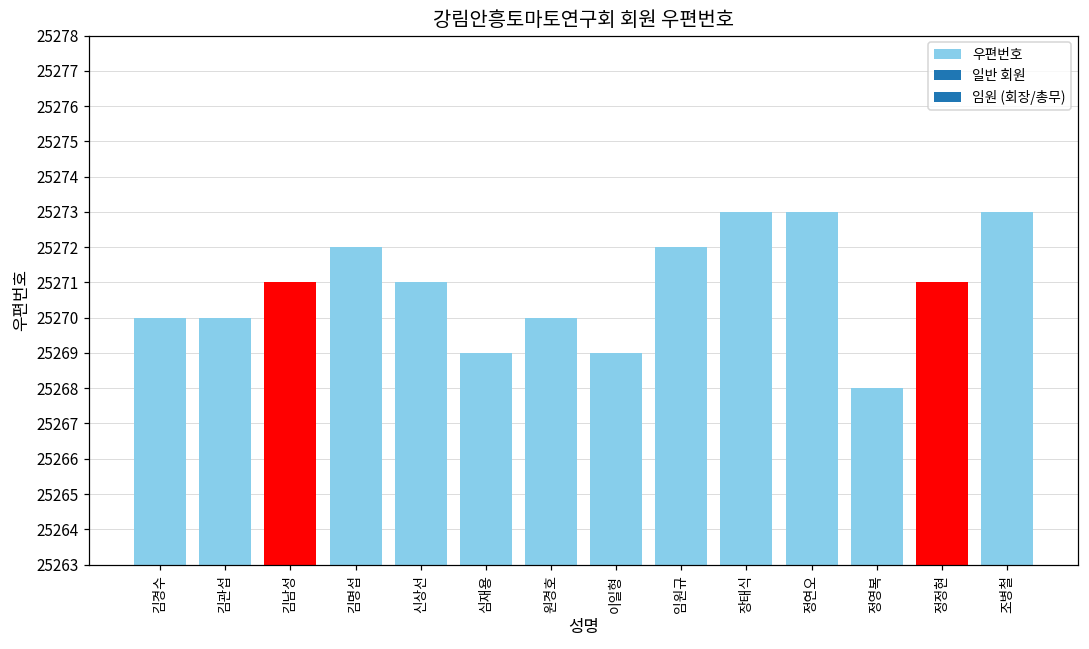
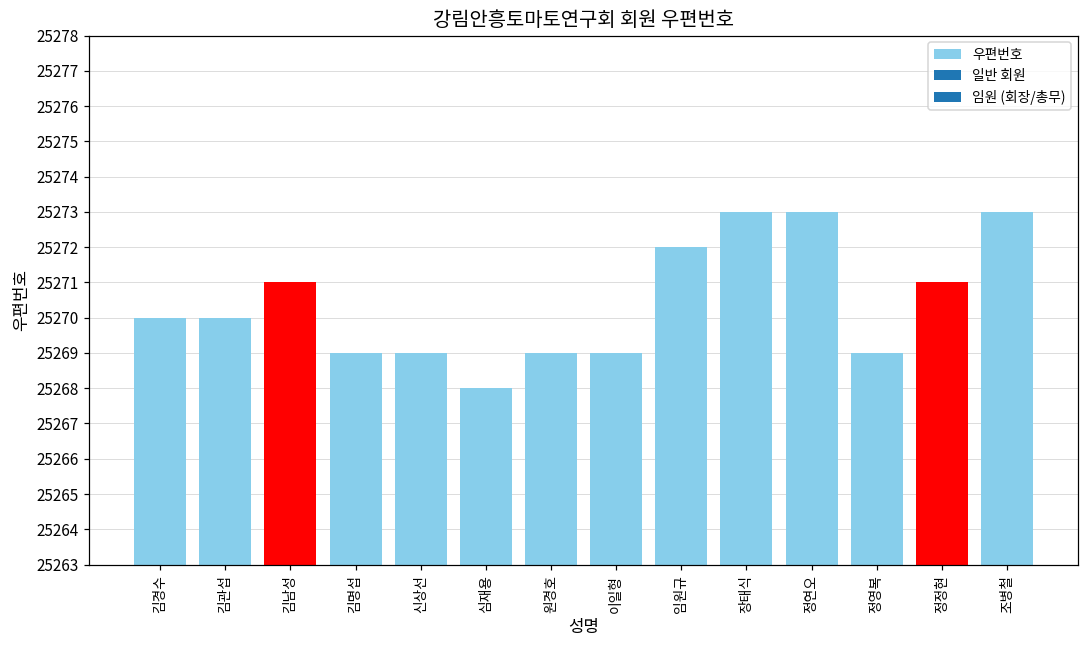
김명섭: 25272 -> 25269
신상선: 25271 -> 25269
심재용: 25269 -> 25268
원경호: 25270 -> 25269
정영복: 25268 -> 25269
